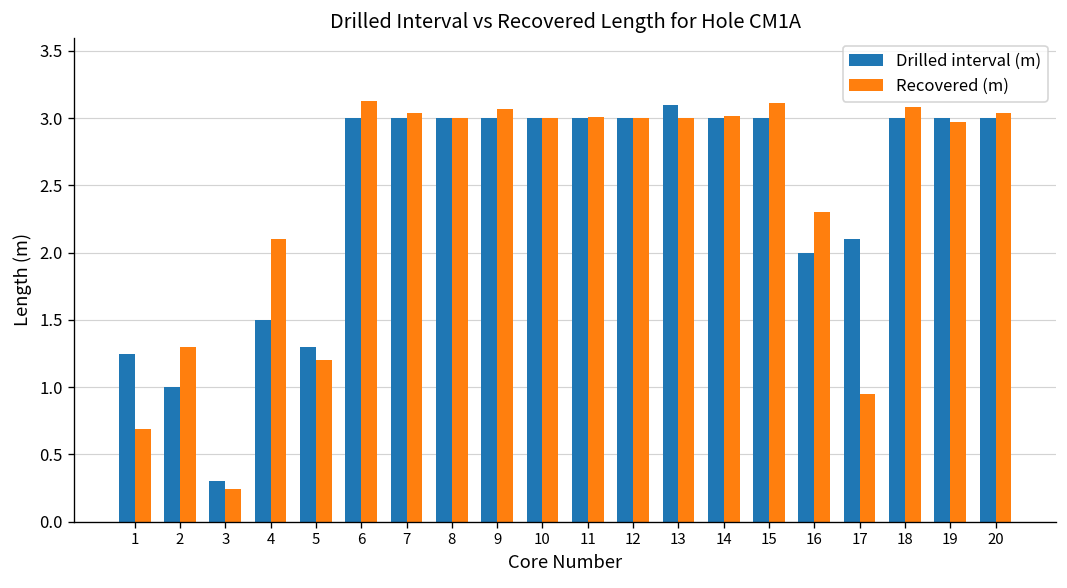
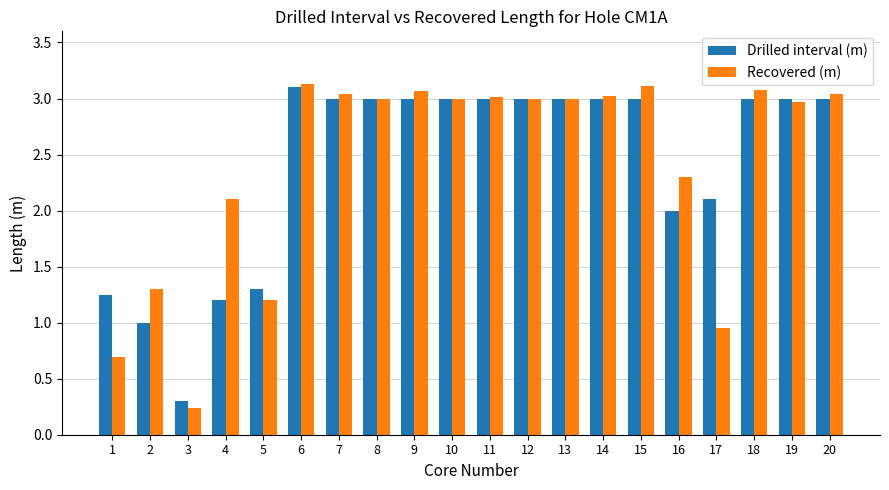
Drilled interval (m), 4: 1.5 -> 1.2
Drilled interval (m), 6: 3.0 -> 3.1
Drilled interval (m), 13: 3.1 -> 3.0
